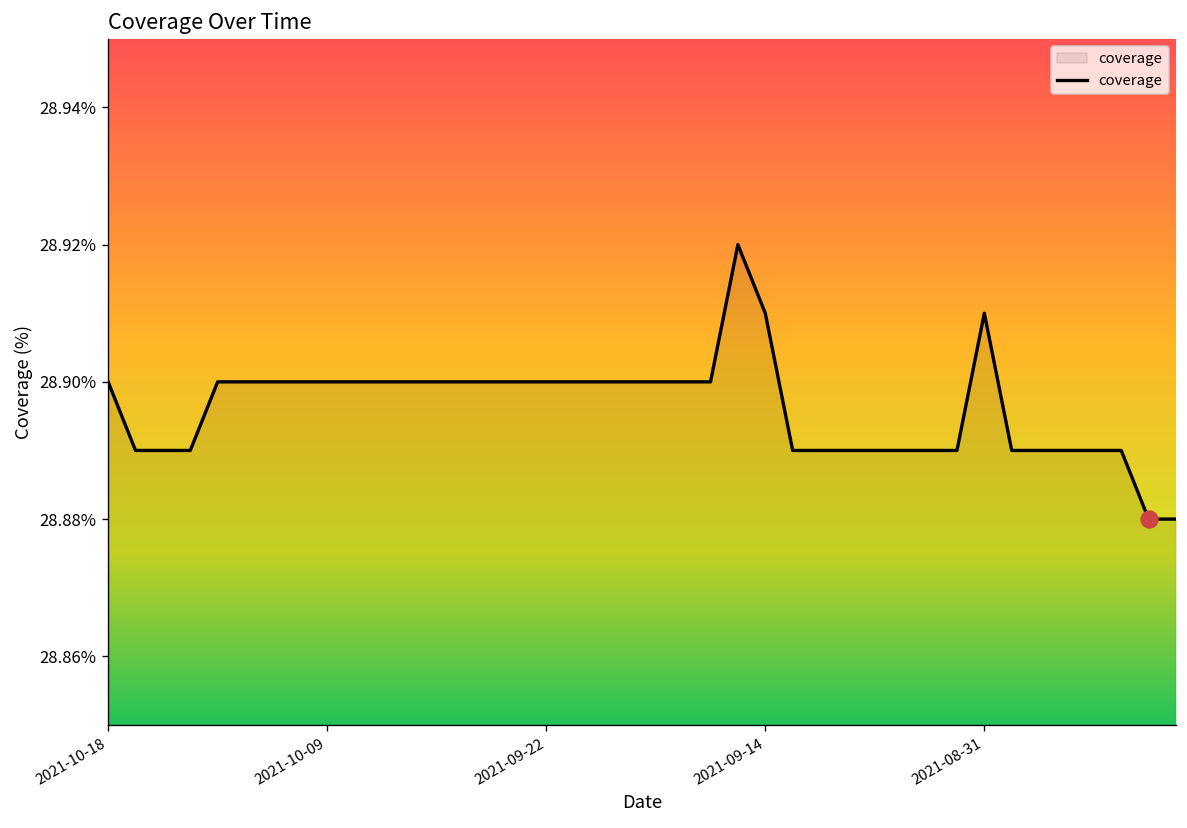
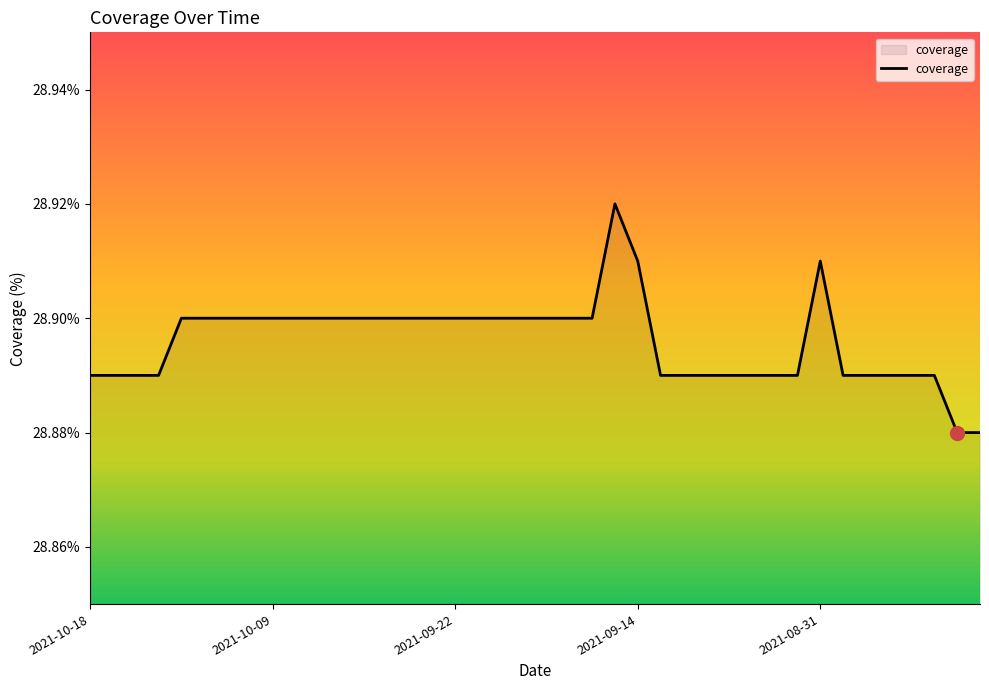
coverage, 2021-10-18: 28.90% -> 28.89%
